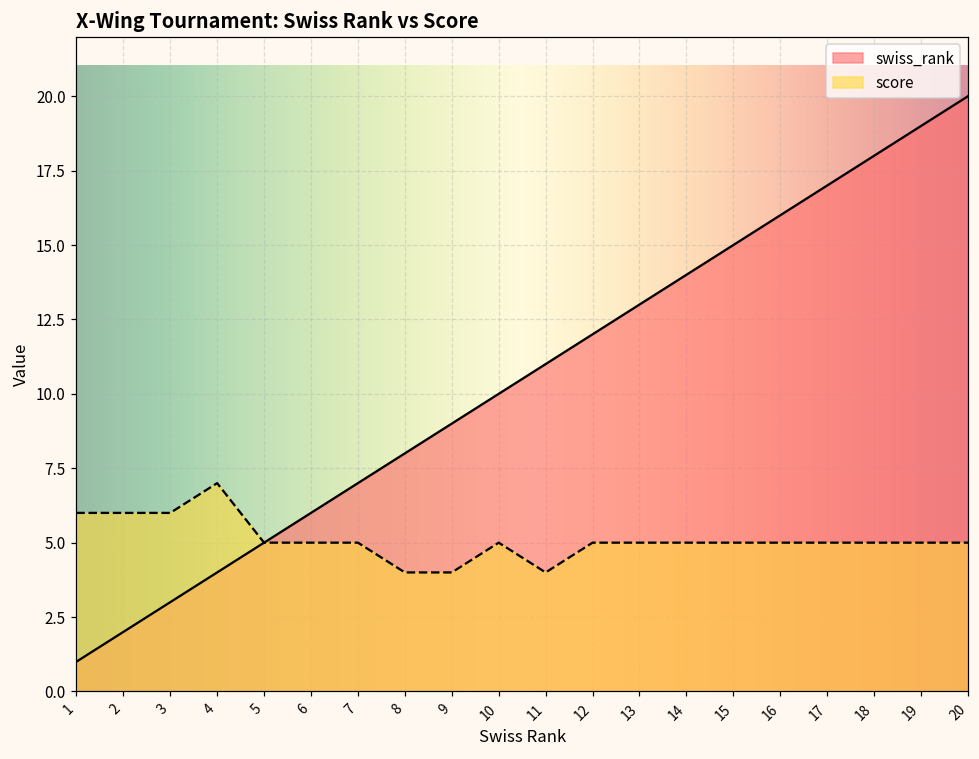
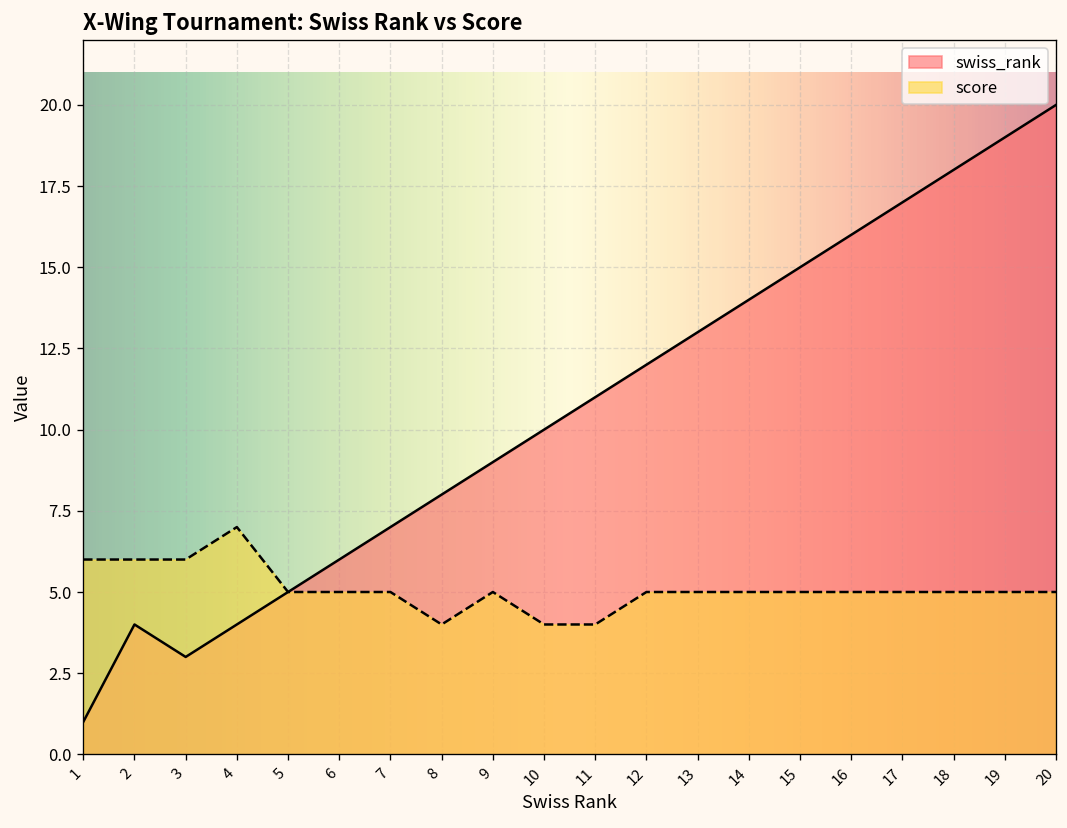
swiss_rank, 2: 2 -> 4
score, 9: 4 -> 5
score, 10: 5 -> 4
